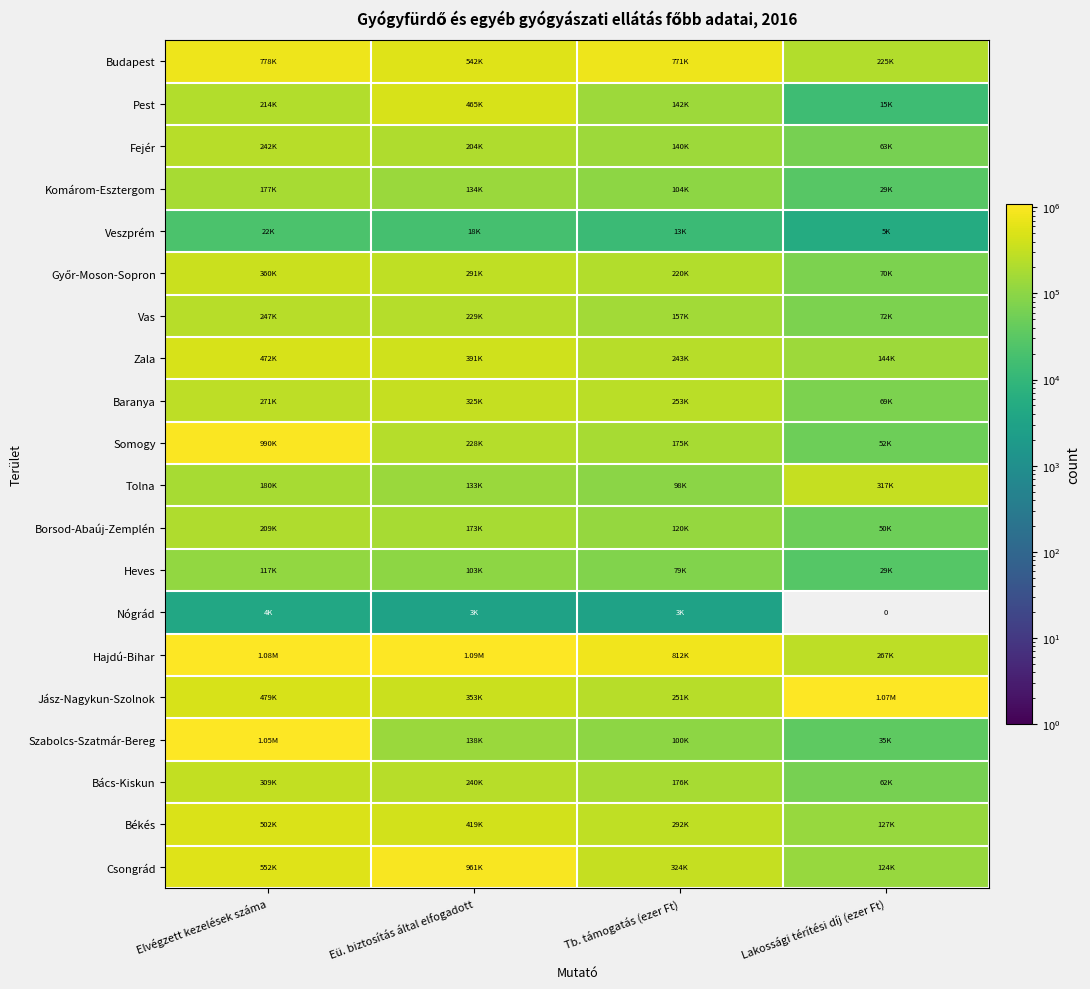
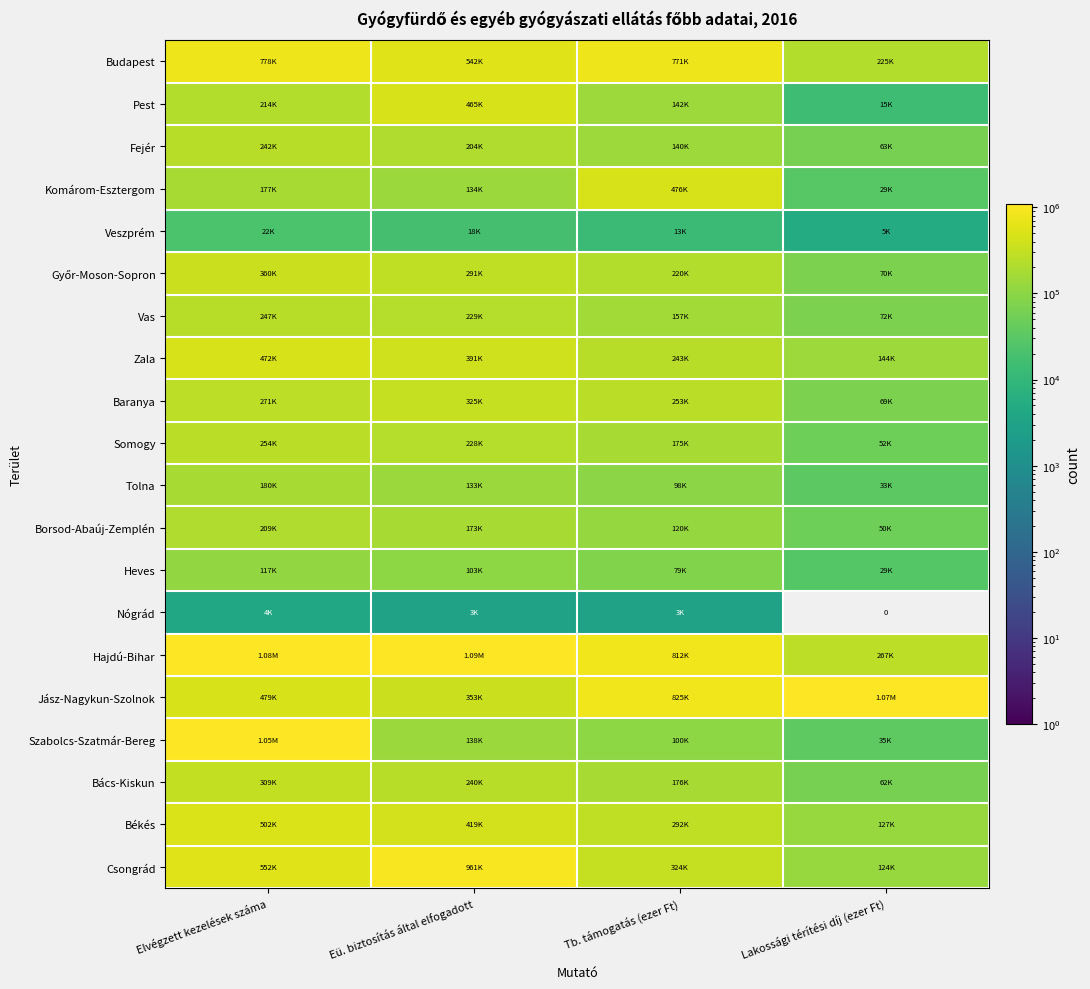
Komárom-Esztergom, Tb. támogatás (ezer Ft): 104K -> 476K
Somogy, Elvégzett kezelések száma: 990K -> 254K
Tolna, Lakossági térítési díj (ezer Ft): 317K -> 33K
Jász-Nagykun-Szolnok, Tb. támogatás (ezer Ft): 251K -> 825K
